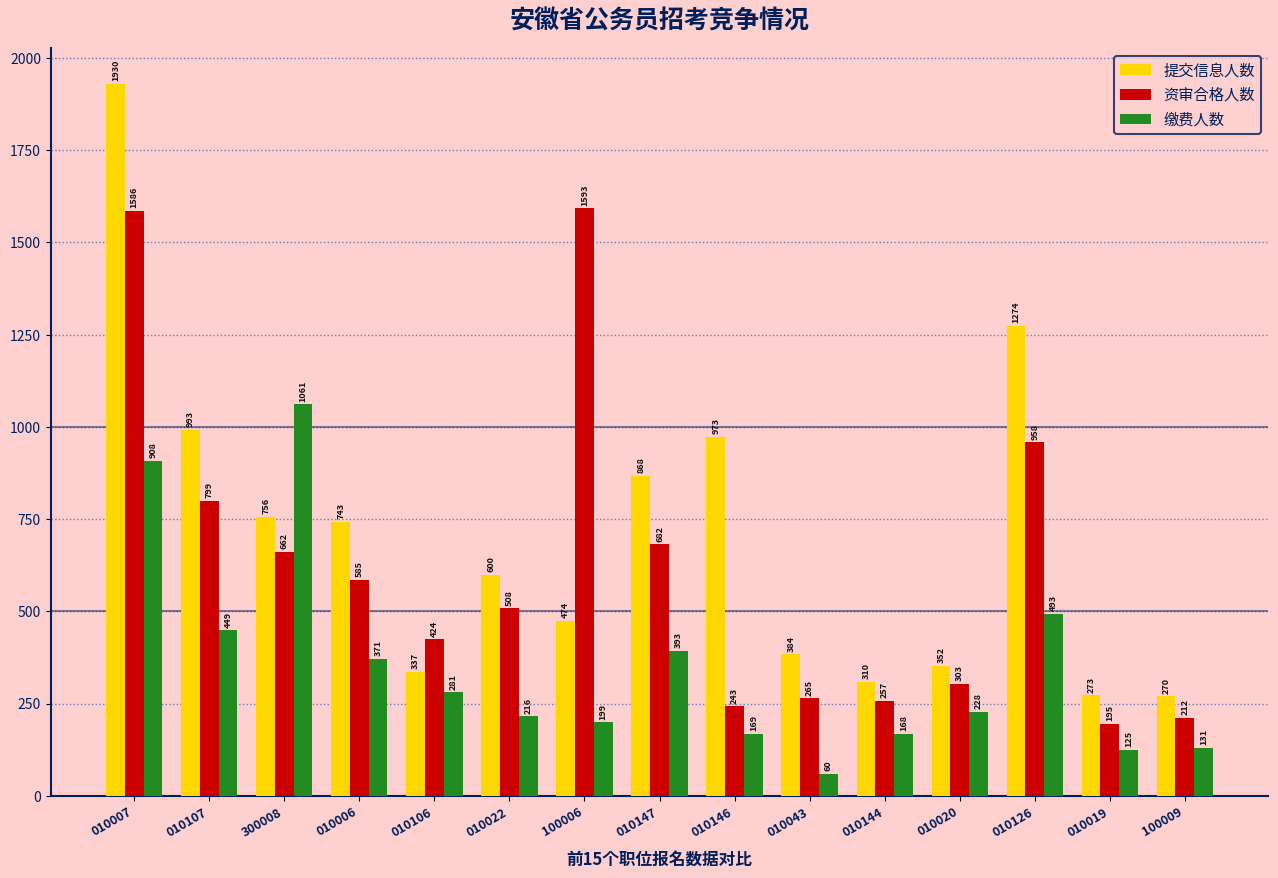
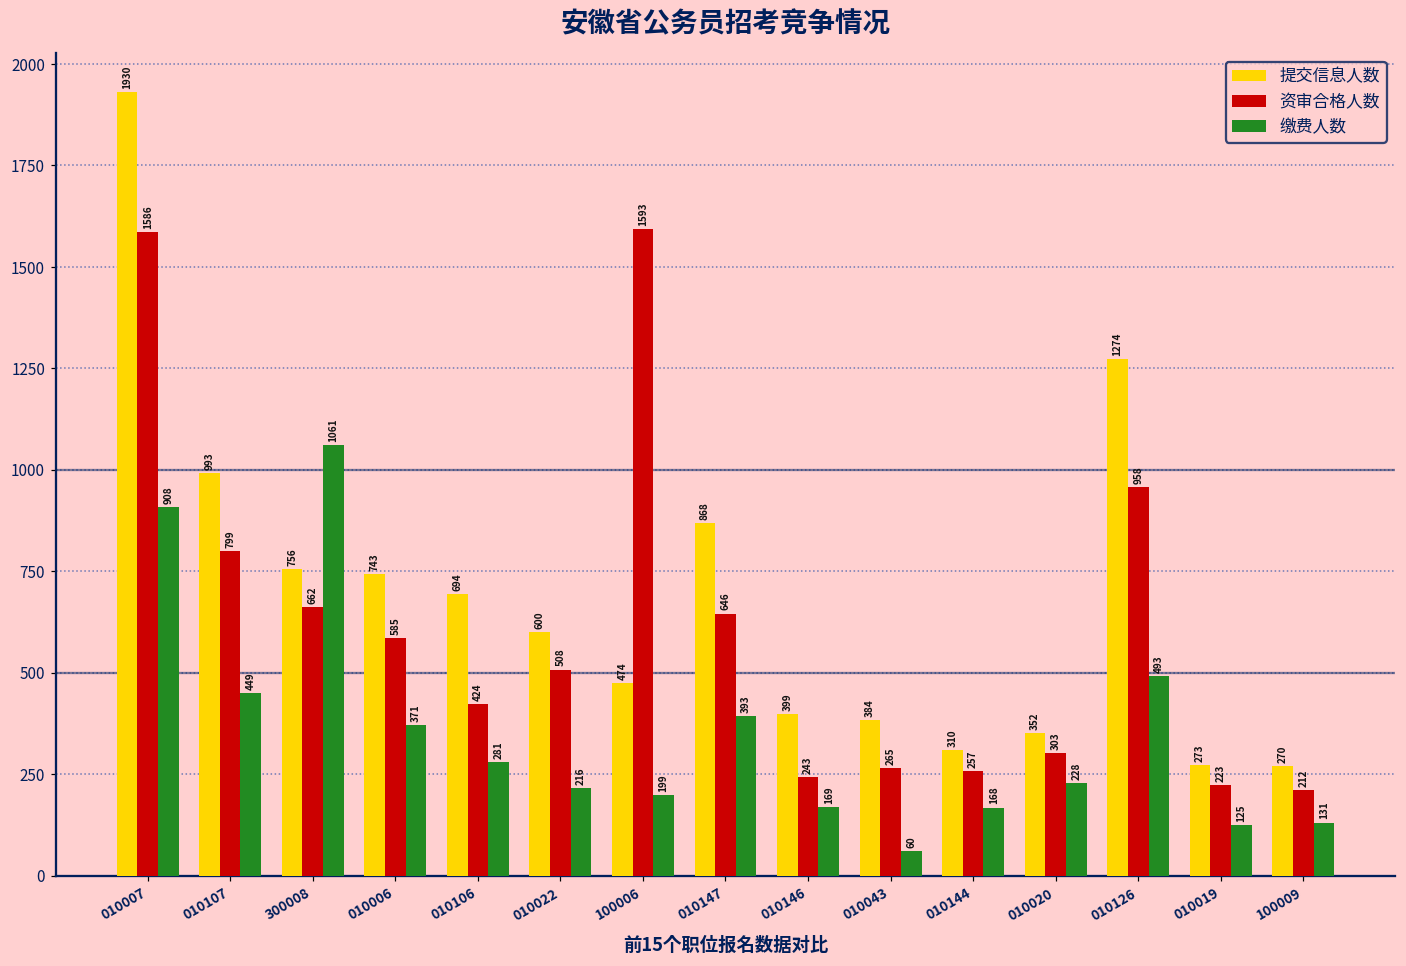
提交信息人数, 010106: 337 -> 694
资审合格人数, 010147: 682 -> 646
提交信息人数, 010146: 973 -> 399
资审合格人数, 010019: 195 -> 223
